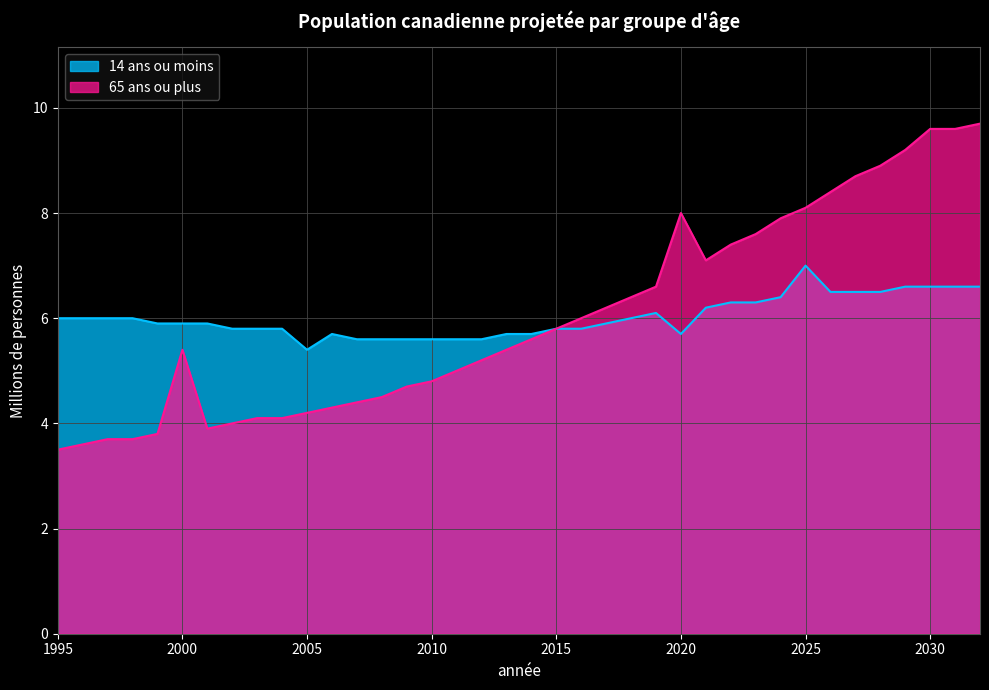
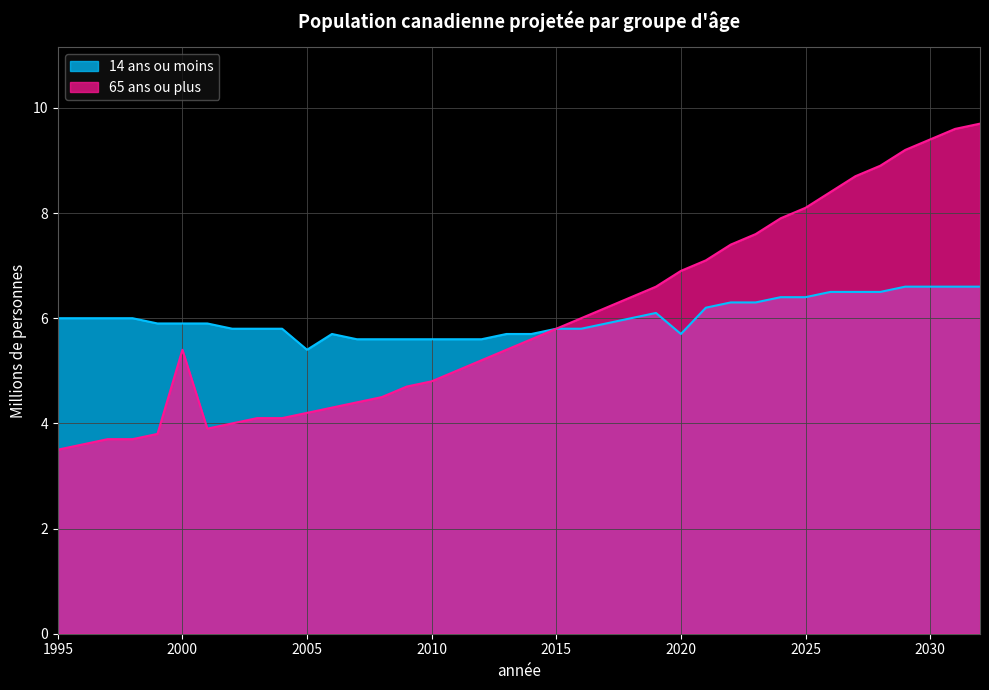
65 ans ou plus, 2020: 8.0 -> 6.9
14 ans ou moins, 2025: 7.0 -> 6.4
65 ans ou plus, 2030: 9.6 -> 9.4
